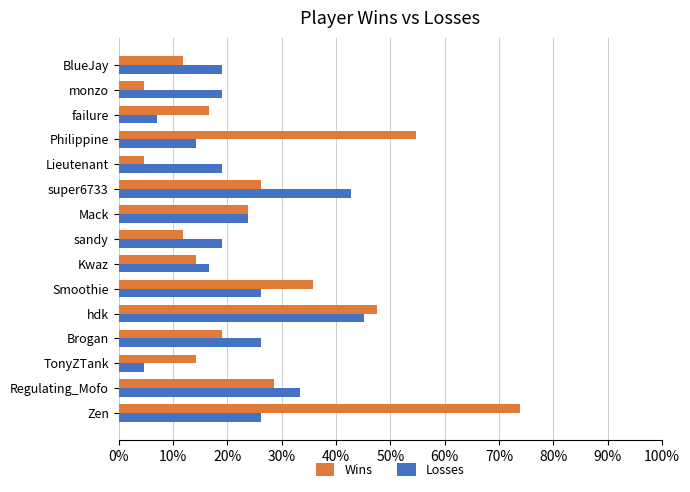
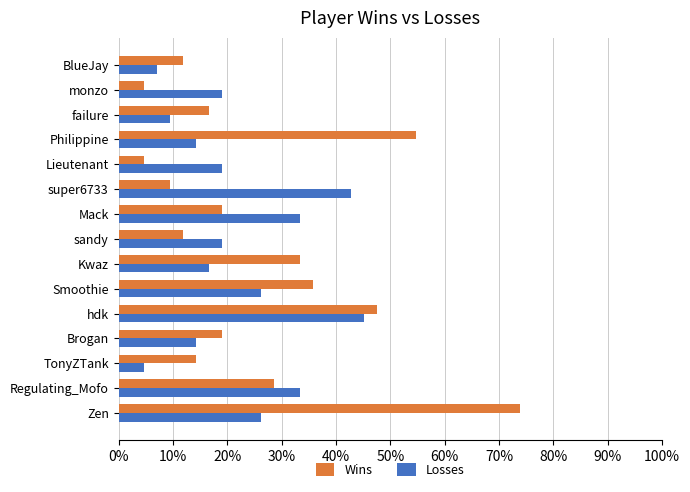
Losses, BlueJay: 19% -> 7%
Losses, failure: 7% -> 10%
Wins, super6733: 26% -> 10%
Wins, Mack: 24% -> 19%
Losses, Mack: 24% -> 33%
Wins, Kwaz: 14% -> 33%
Losses, Brogan: 26% -> 14%
